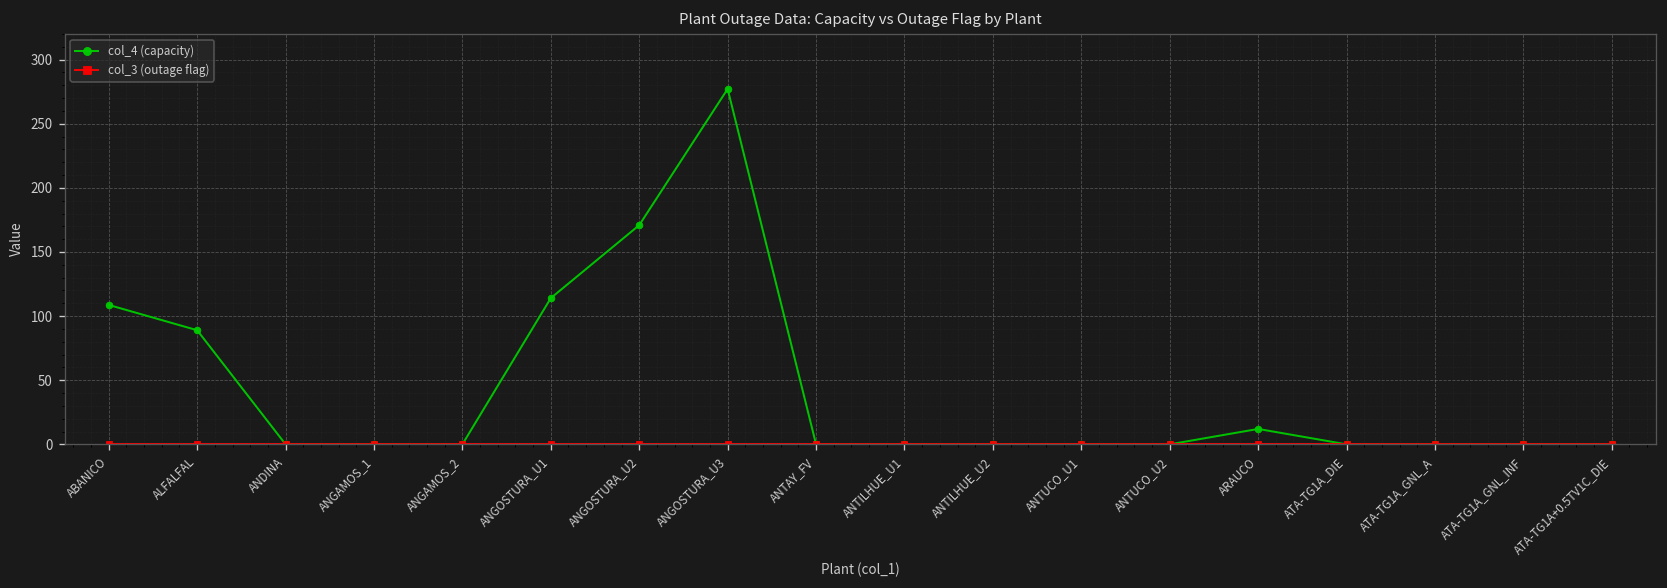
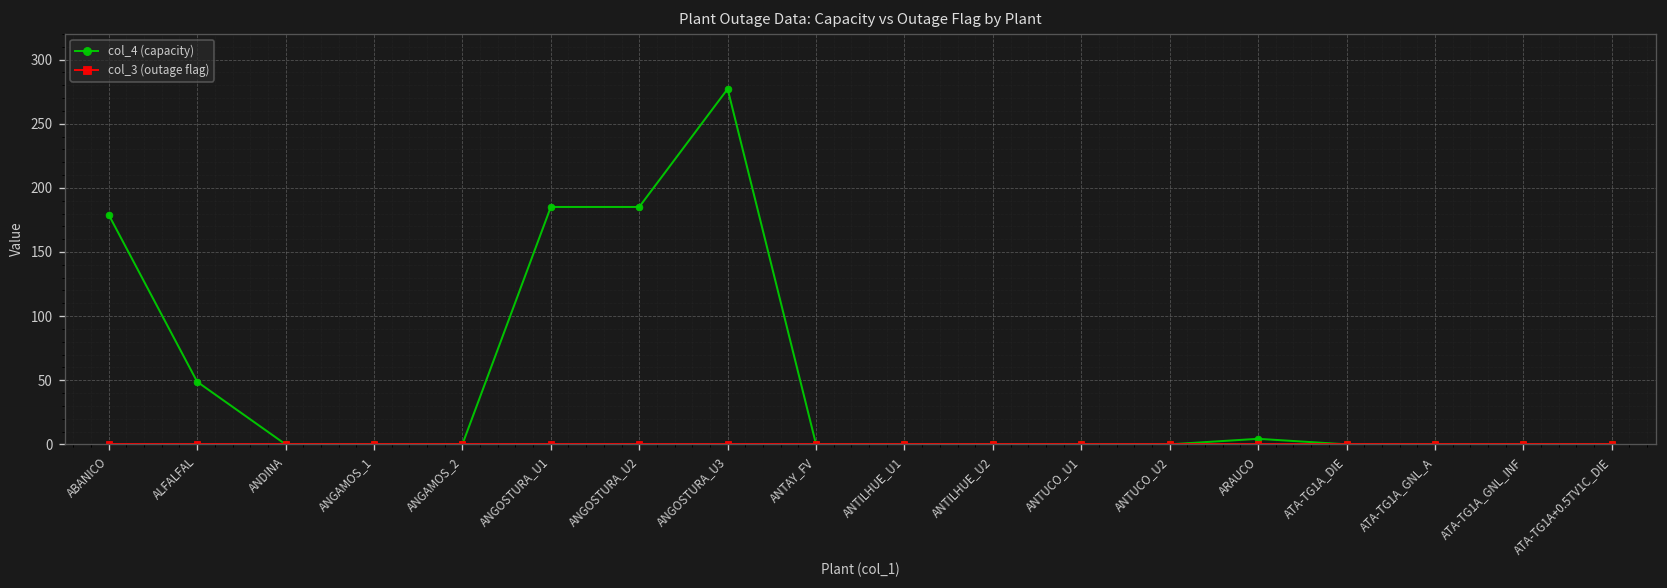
col_4 (capacity), ABANICO: 109 -> 179
col_4 (capacity), ALFALFAL: 89 -> 49
col_4 (capacity), ANGOSTURA_U1: 114 -> 185
col_4 (capacity), ANGOSTURA_U2: 171 -> 185
col_4 (capacity), ARAUCO: 12 -> 4
